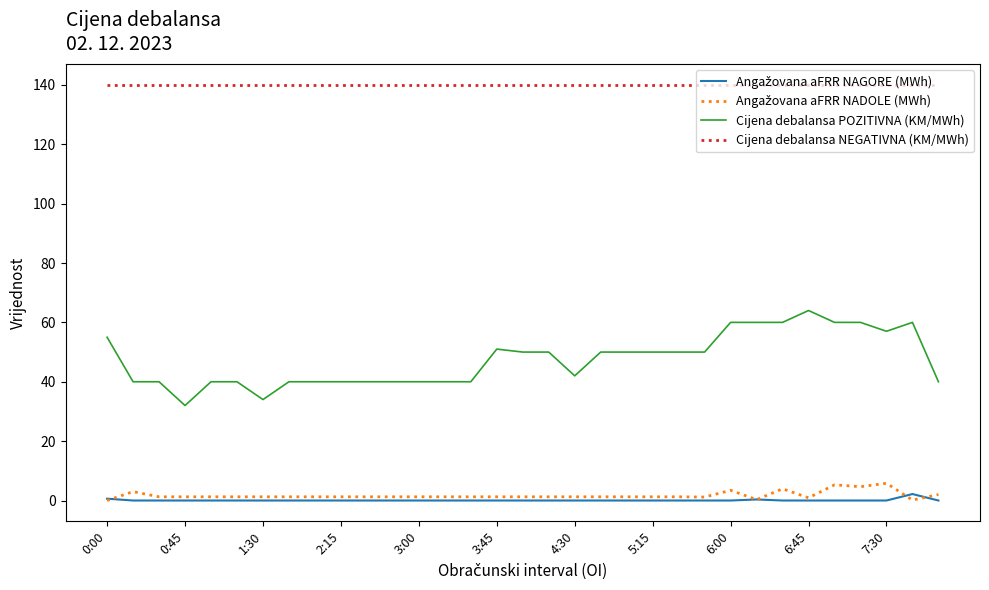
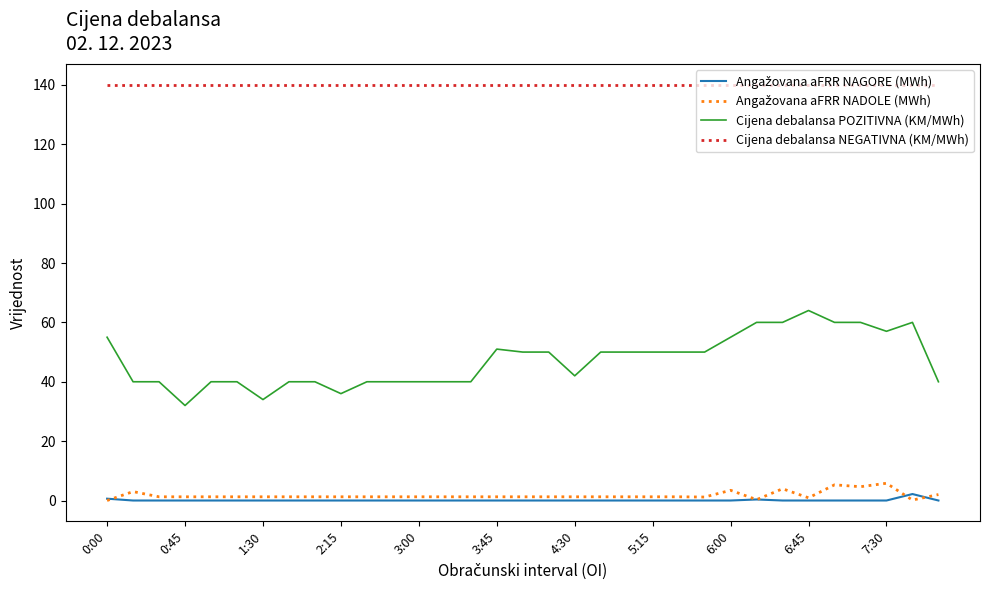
Cijena debalansa POZITIVNA (KM/MWh), 2:15: 40 -> 36
Cijena debalansa POZITIVNA (KM/MWh), 6:00: 60 -> 55
